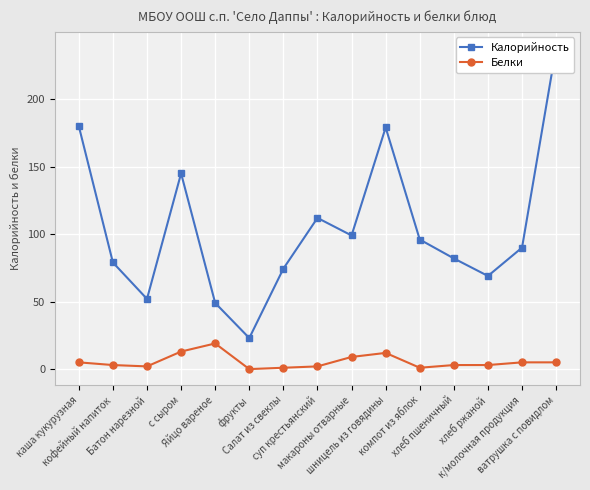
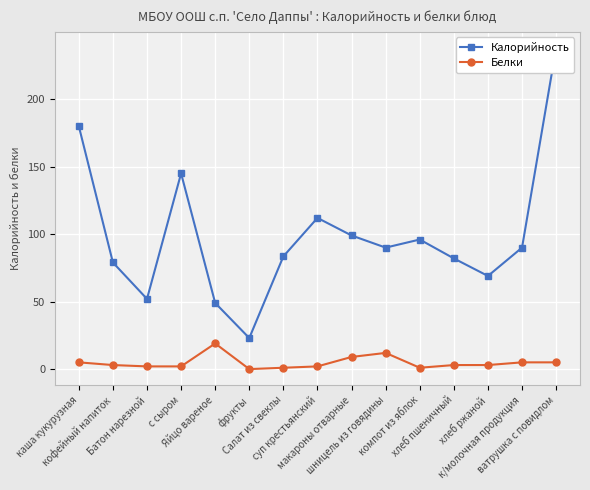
Белки, с сыром: 13 -> 2
Калорийность, Салат из свеклы: 74 -> 84
Калорийность, шницель из говядины: 179 -> 90
